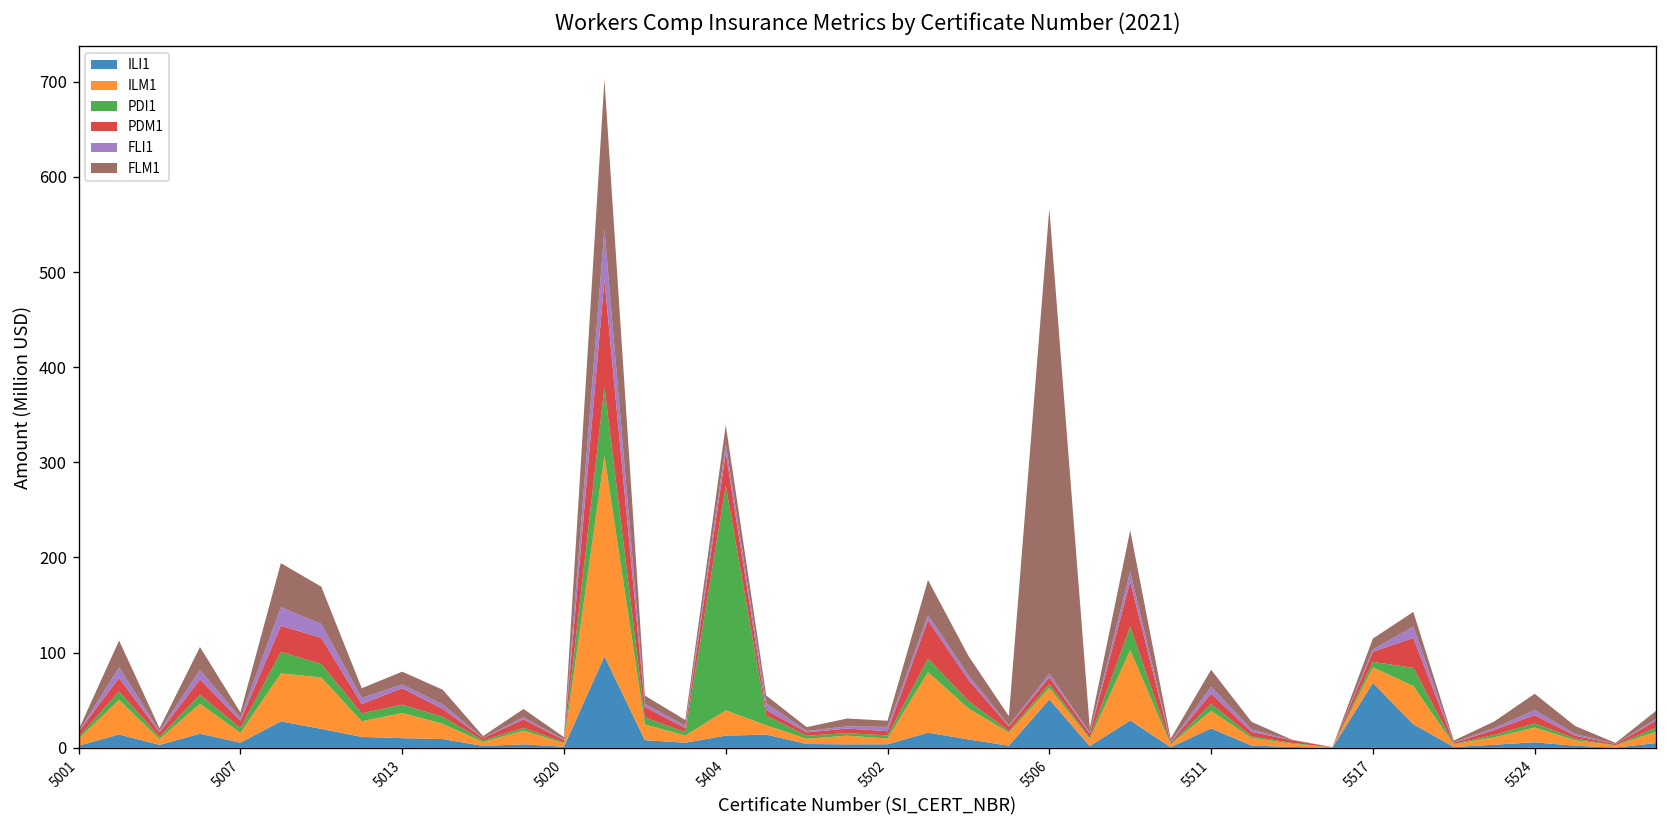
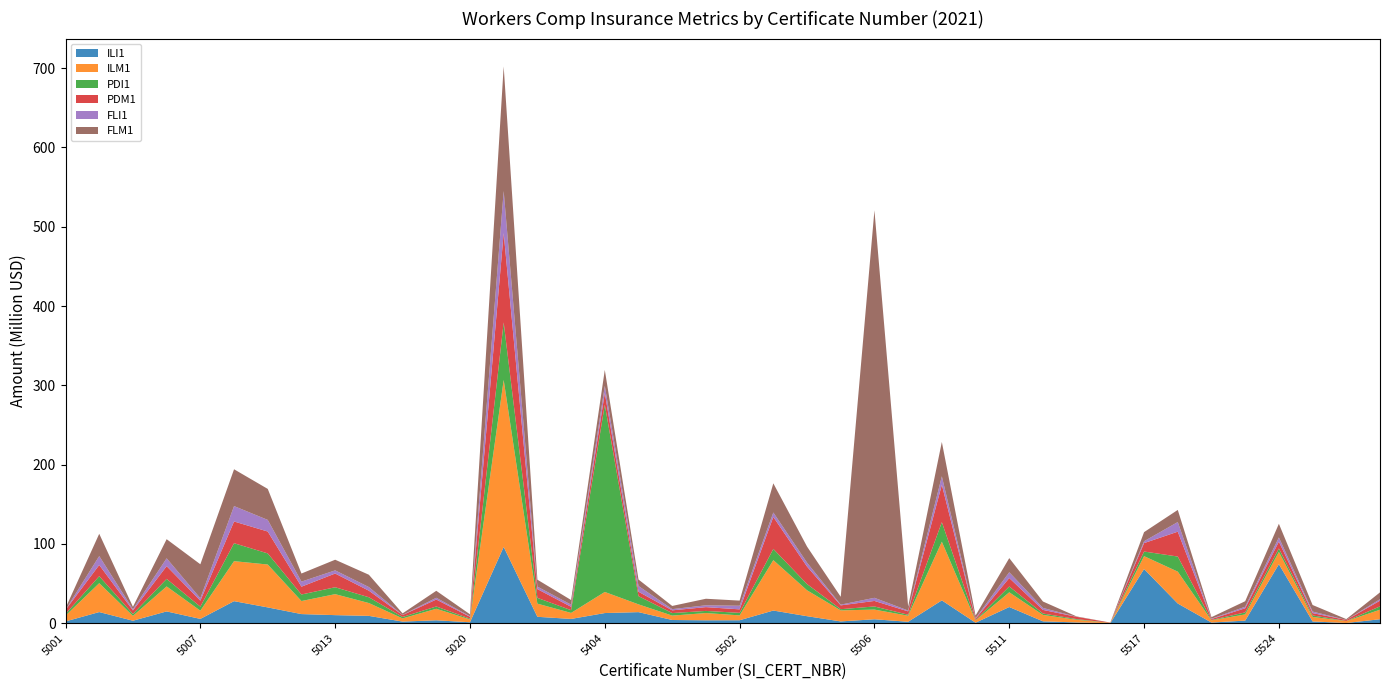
FLM1, 5007: 10 -> 40
PDM1, 5404: 30 -> 10
ILI1, 5506: 50 -> 0
ILI1, 5524: 10 -> 70
